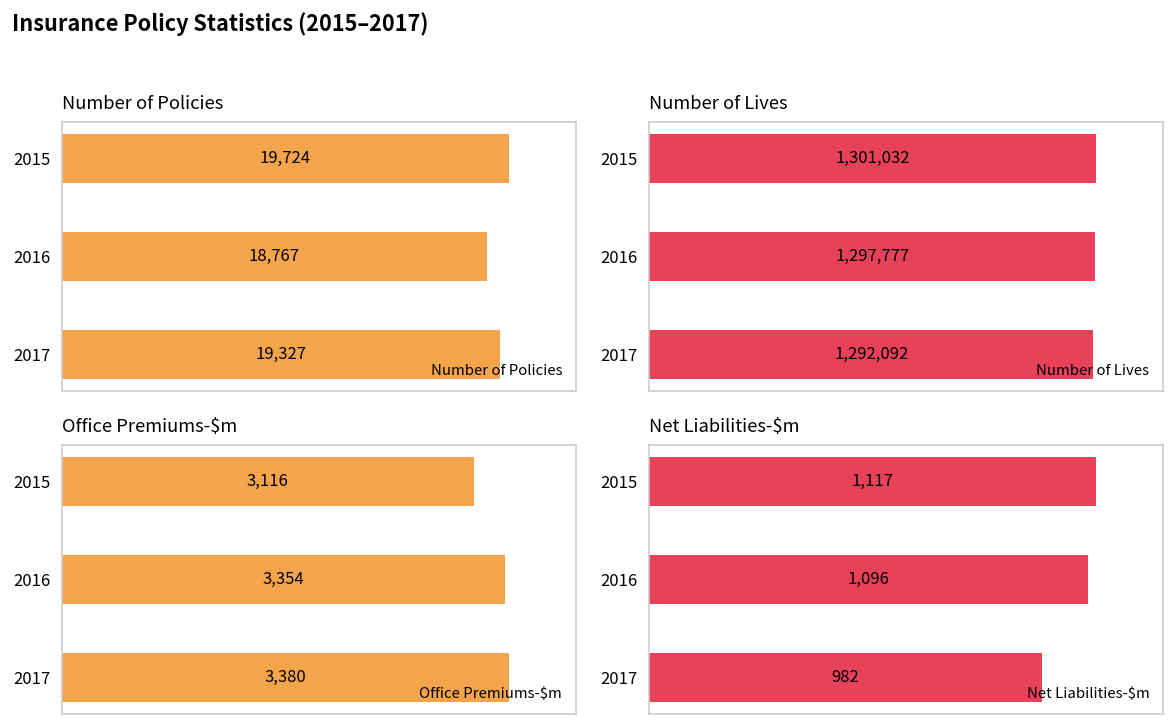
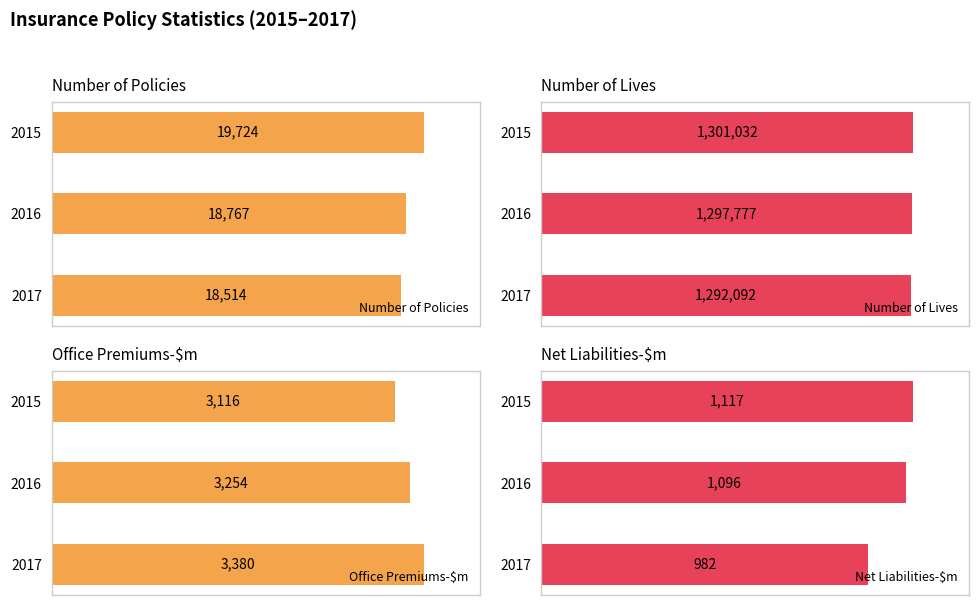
Number of Policies, 2017: 19,327 -> 18,514
Office Premiums-$m, 2016: 3,354 -> 3,254
